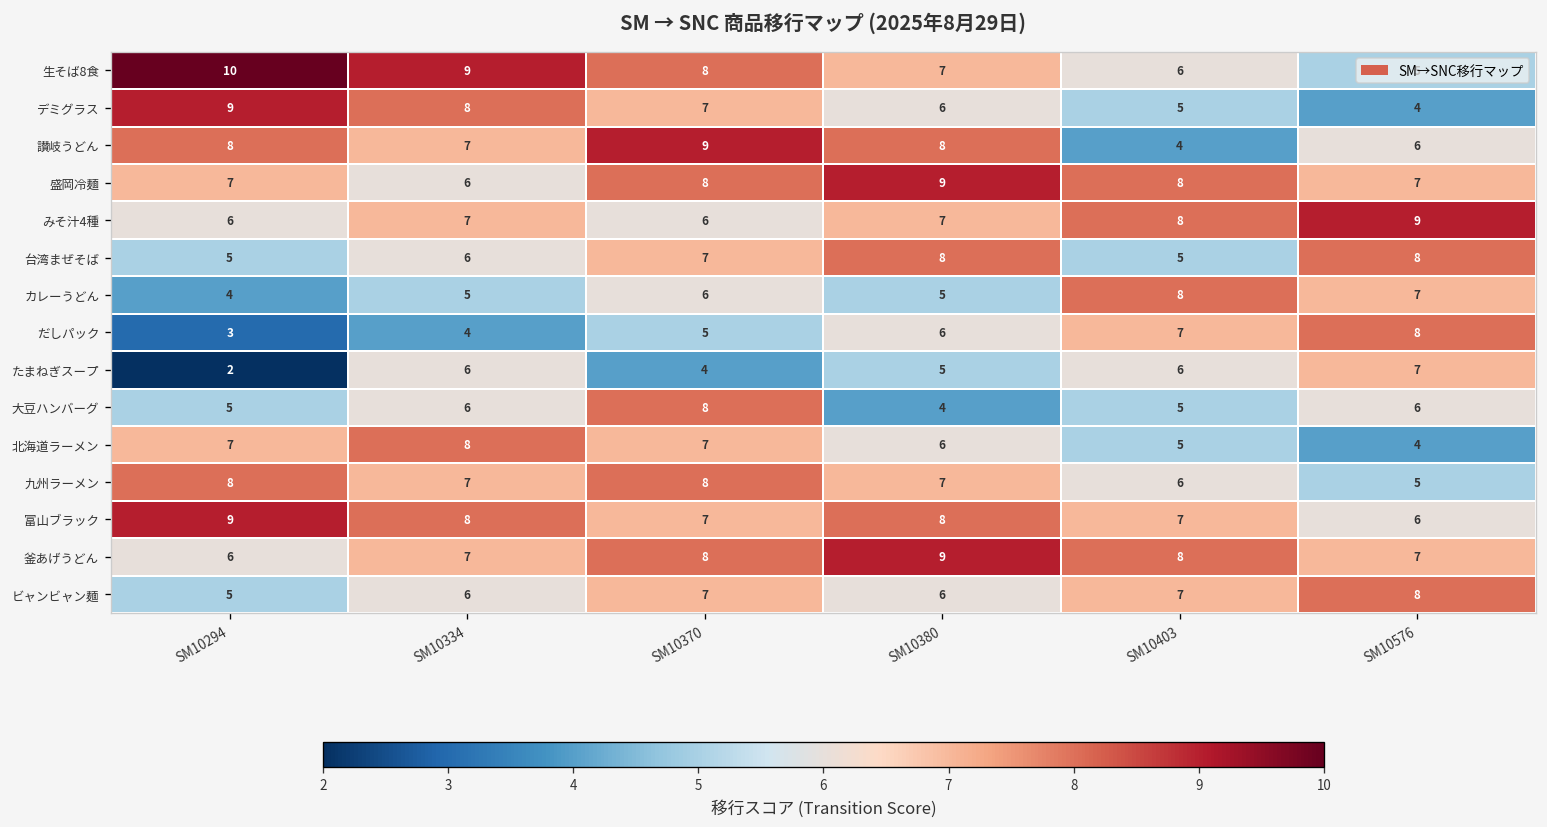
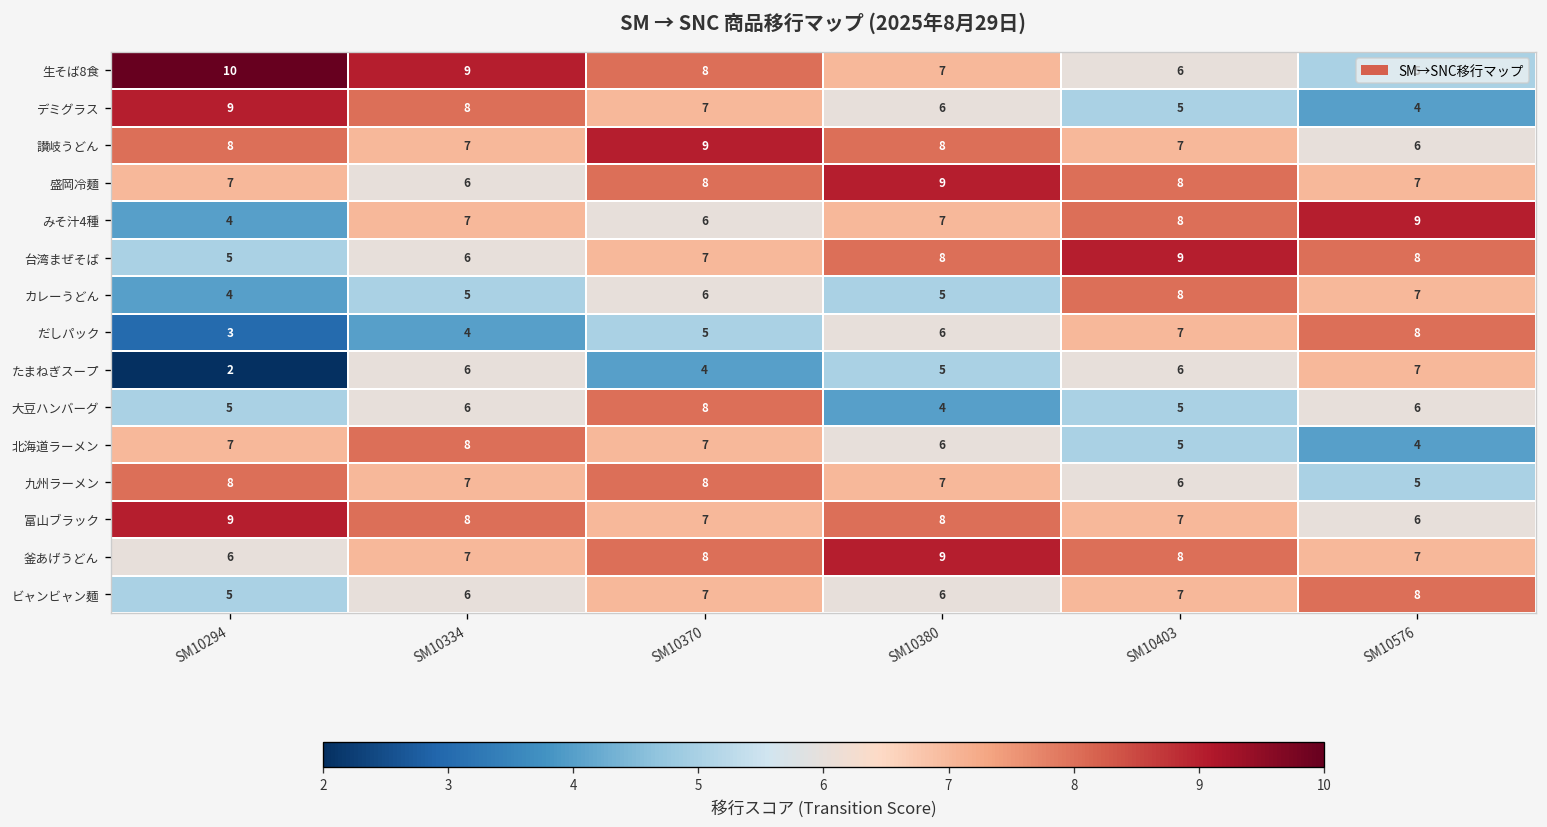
讃岐うどん, SM10403: 4 -> 7
みそ汁4種, SM10294: 6 -> 4
台湾まぜそば, SM10403: 5 -> 9
